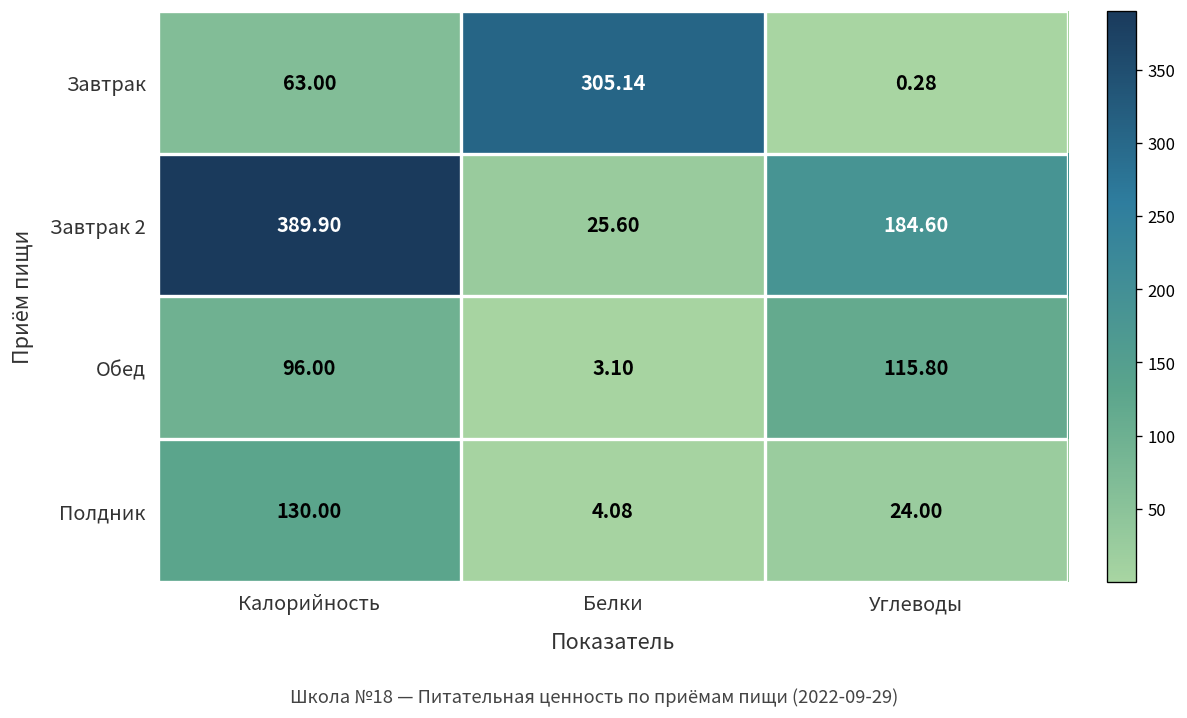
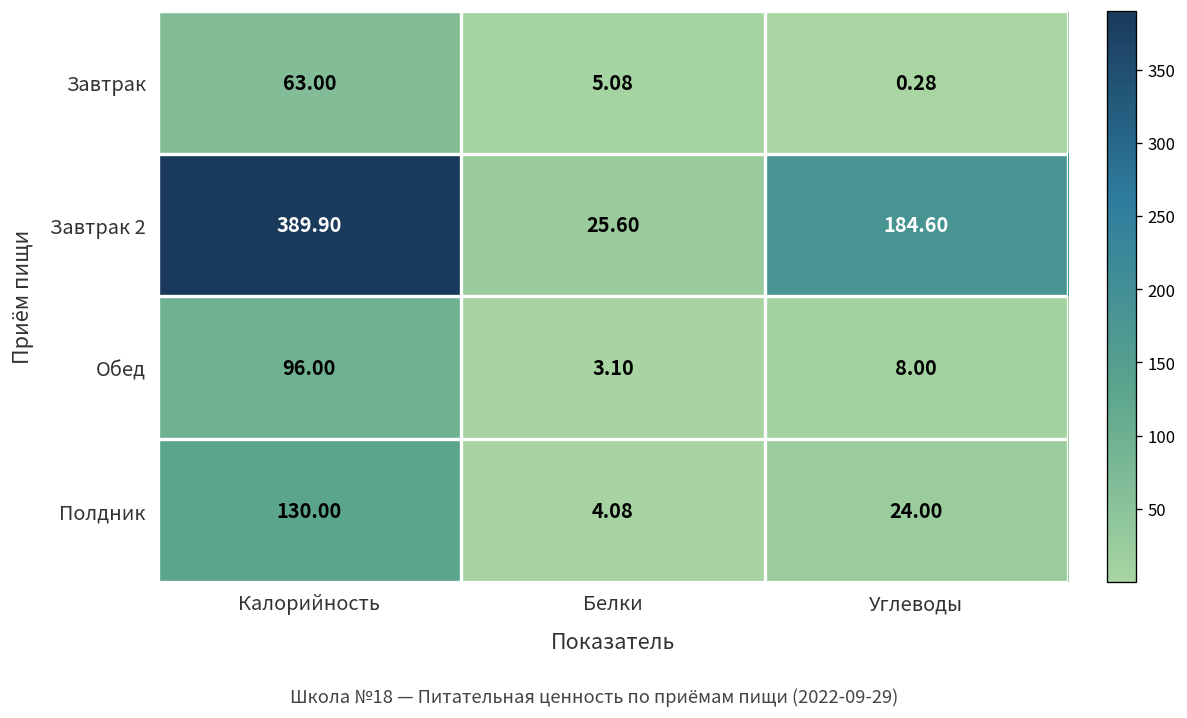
Завтрак, Белки: 305.14 -> 5.08
Обед, Углеводы: 115.80 -> 8.00
